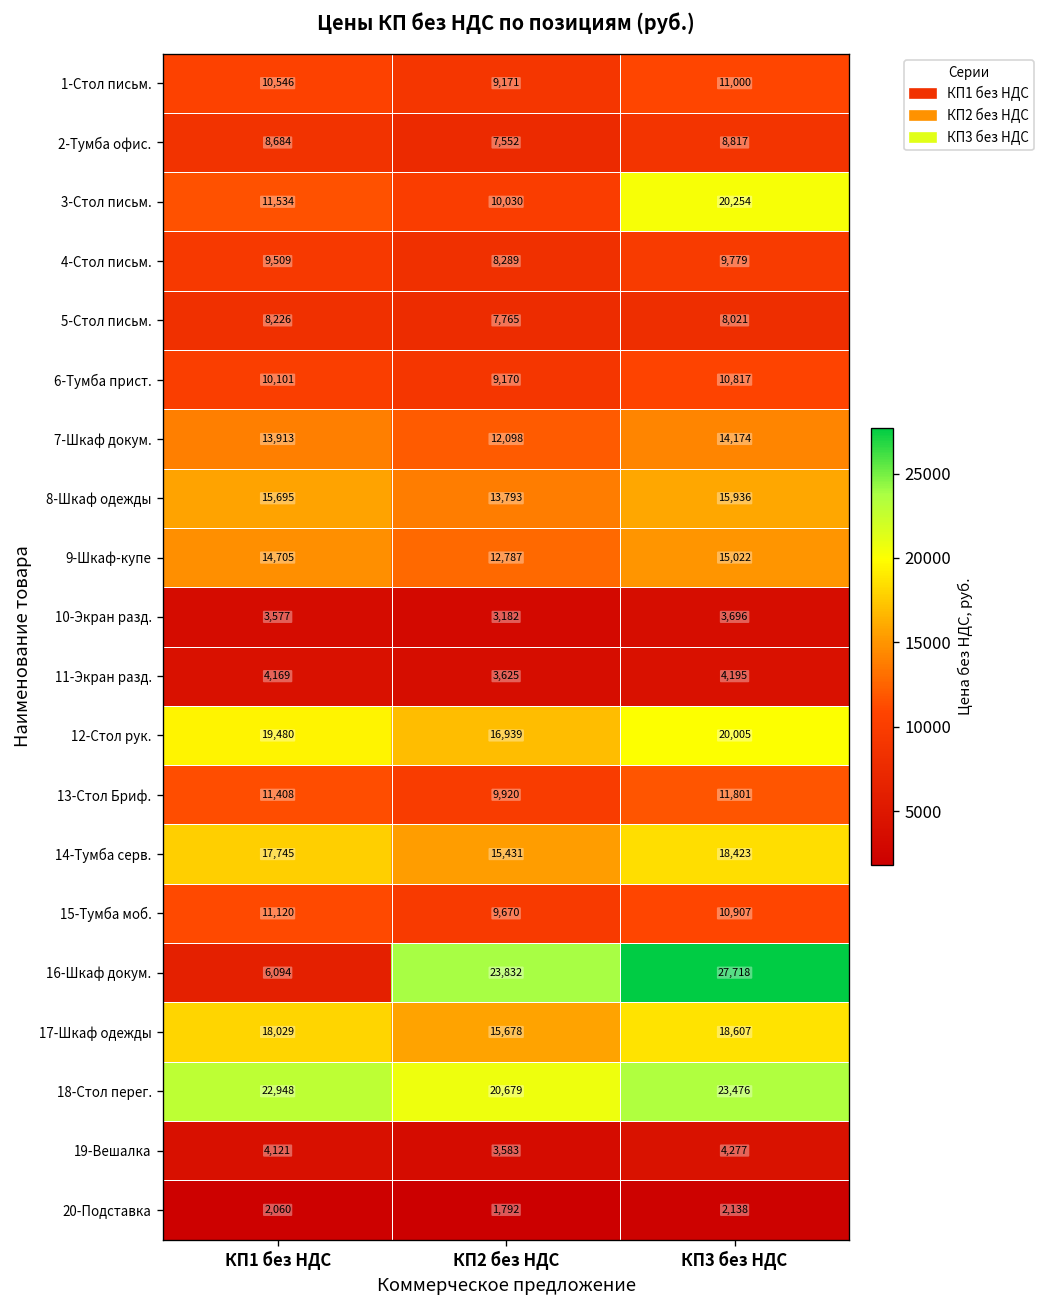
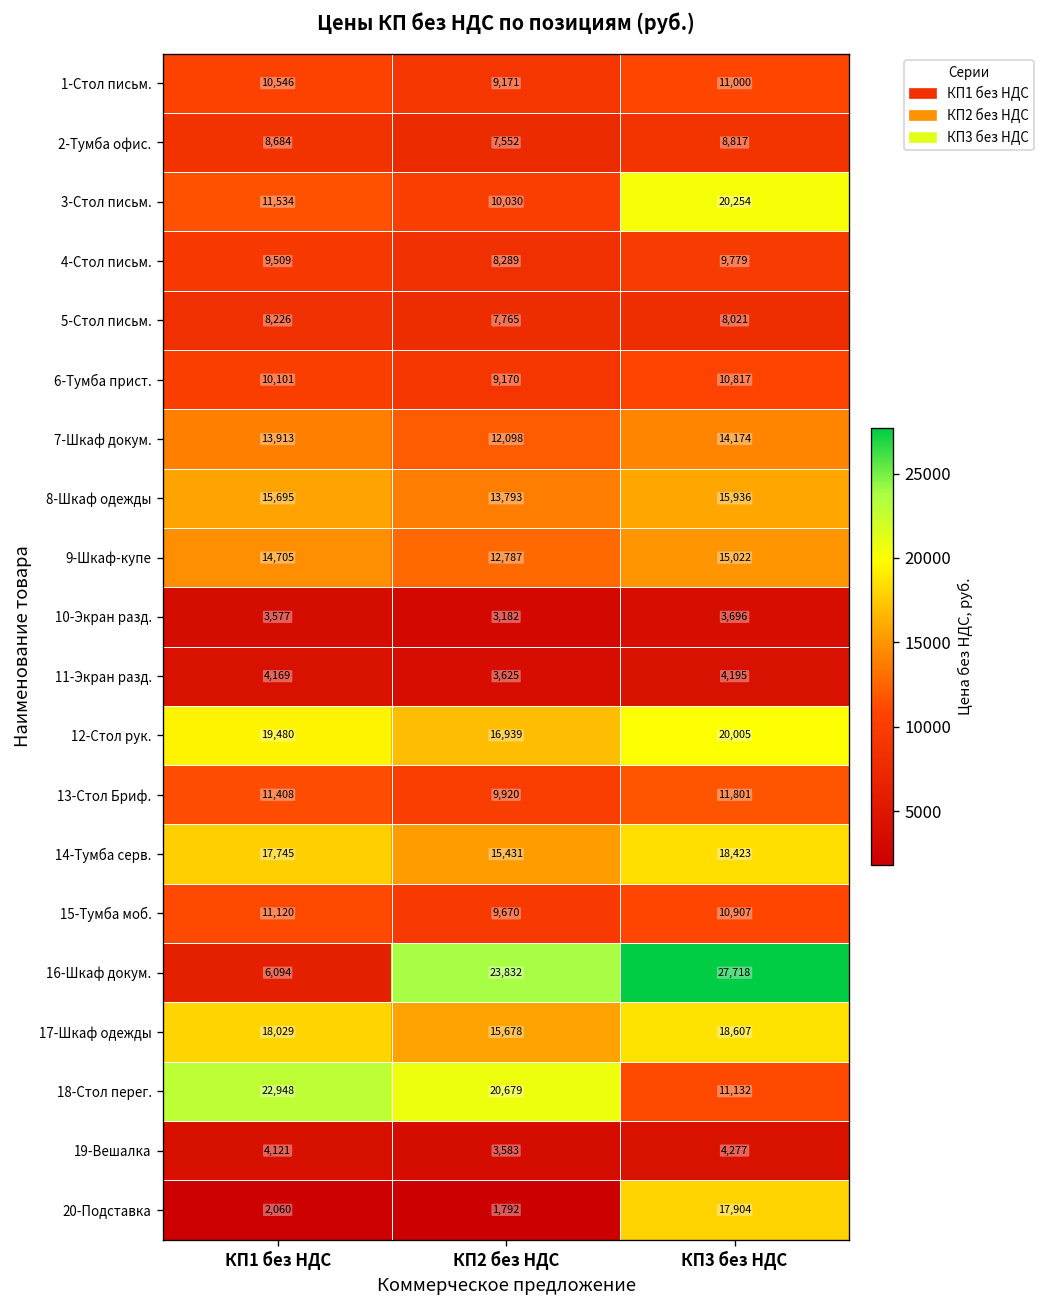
18-Стол перег., КП3 без НДС: 23,476 -> 11,132
20-Подставка, КП3 без НДС: 2,138 -> 17,904
